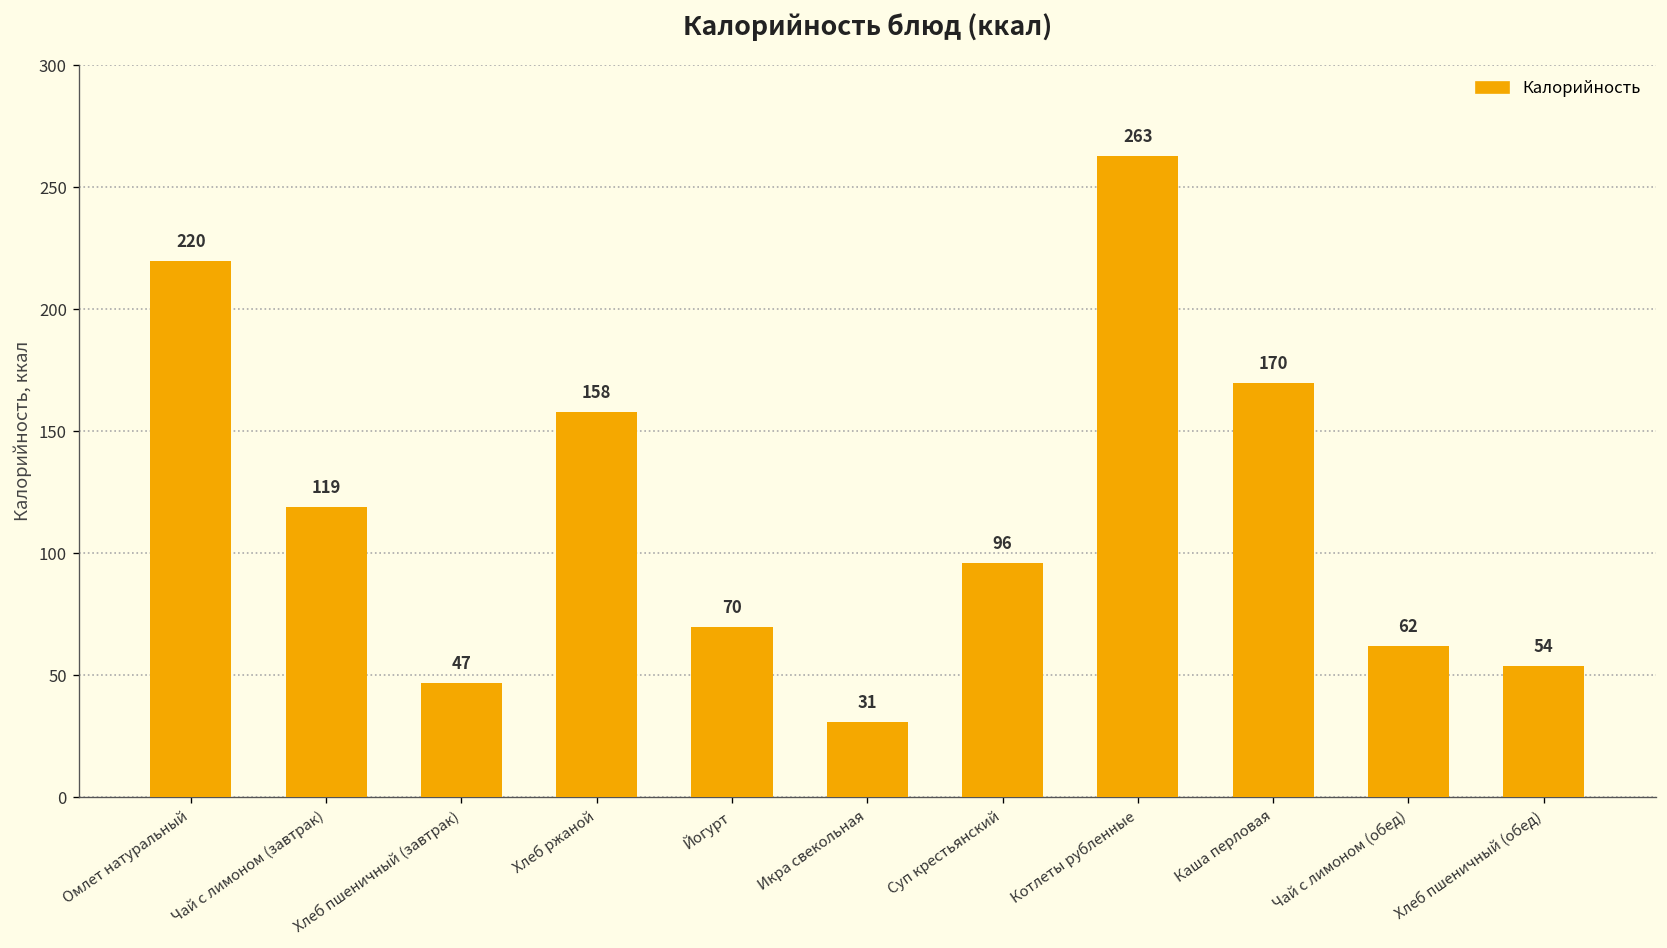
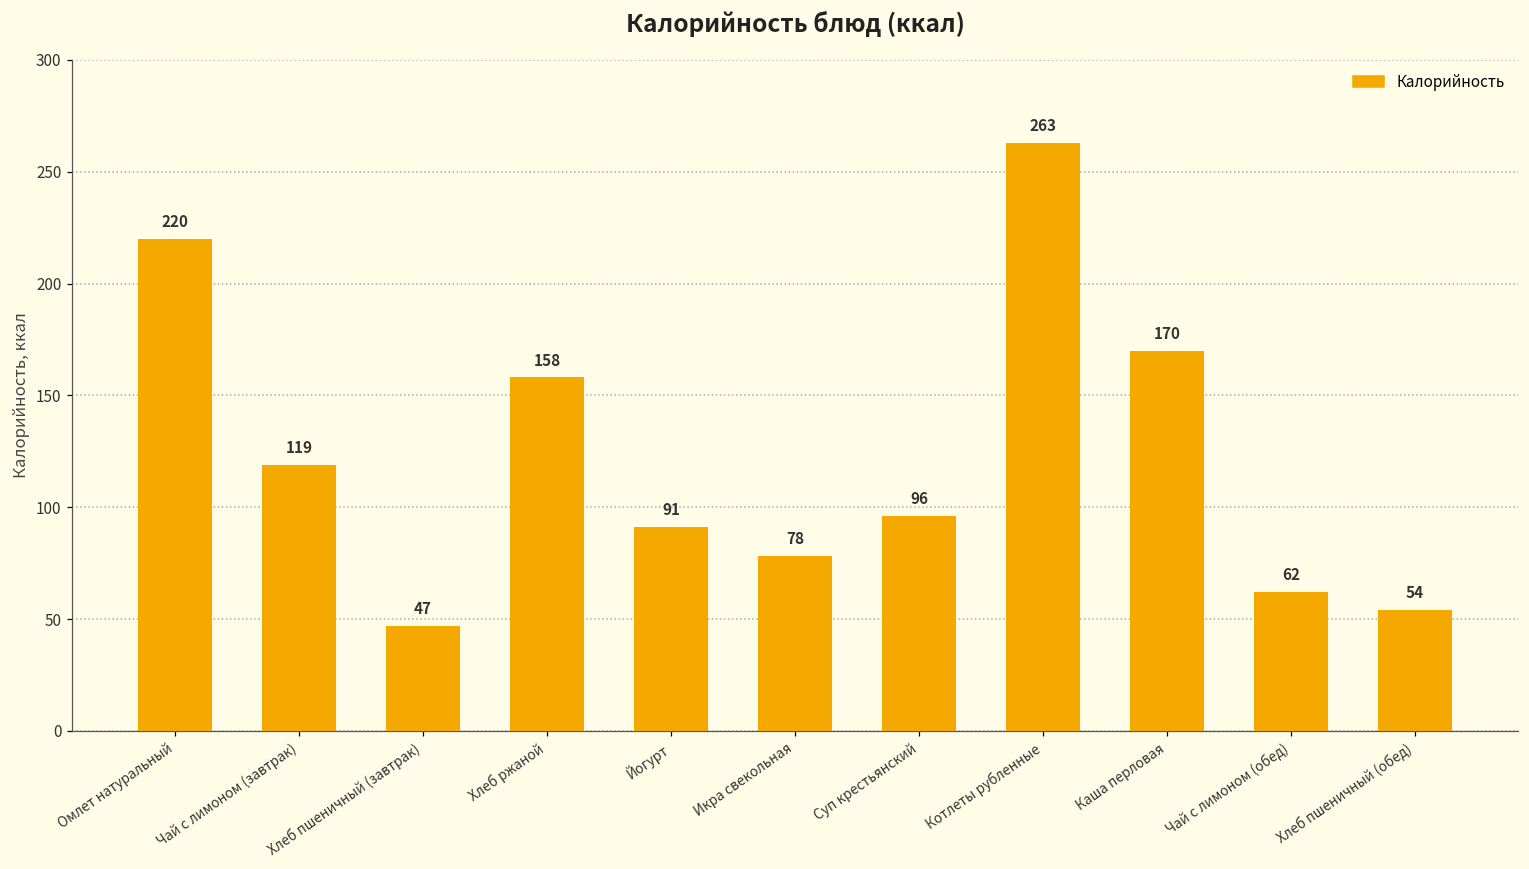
Йогурт: 70 -> 91
Икра свекольная: 31 -> 78
